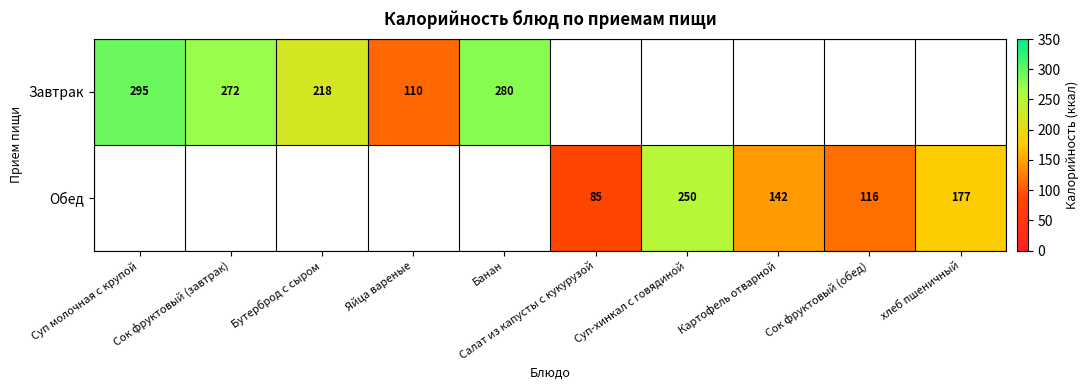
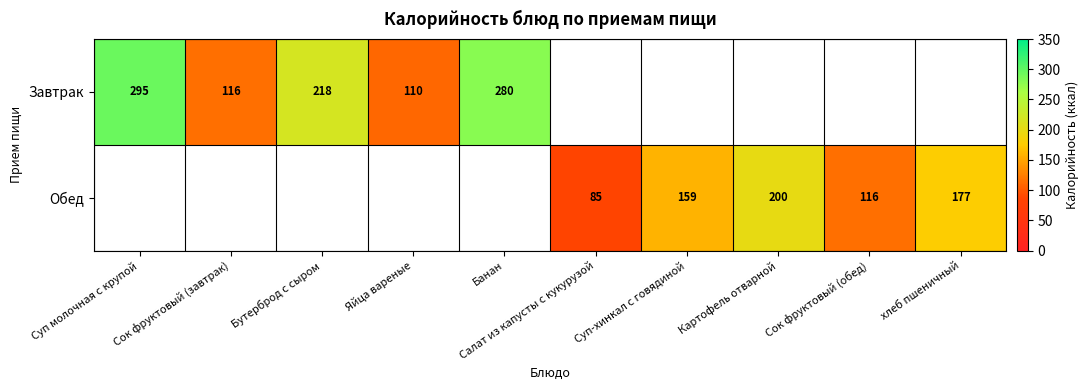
Завтрак, Сок фруктовый (завтрак): 272 -> 116
Обед, Суп-хинкал с говядиной: 250 -> 159
Обед, Картофель отварной: 142 -> 200
